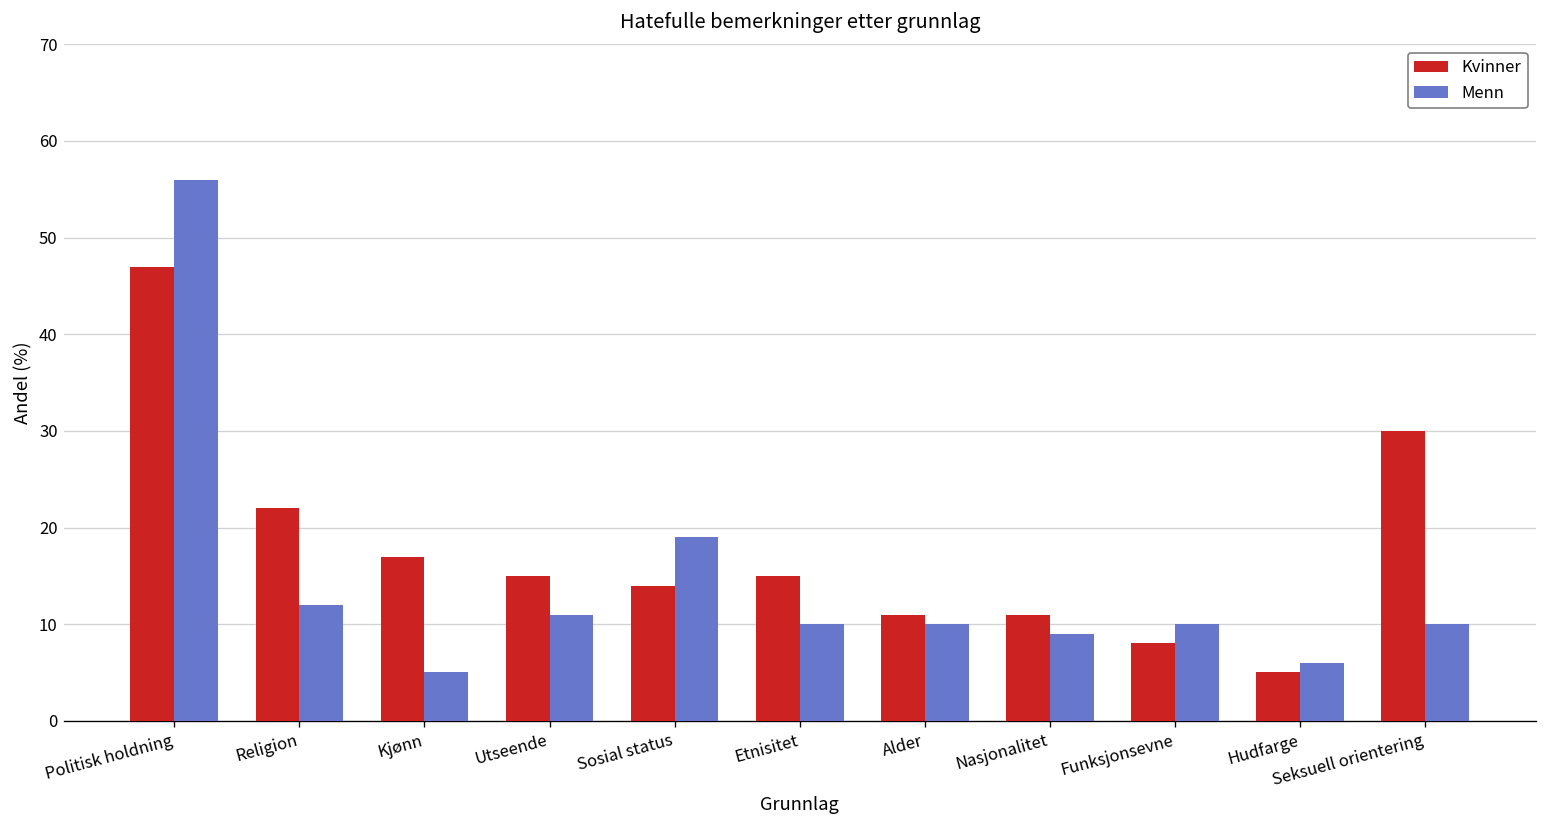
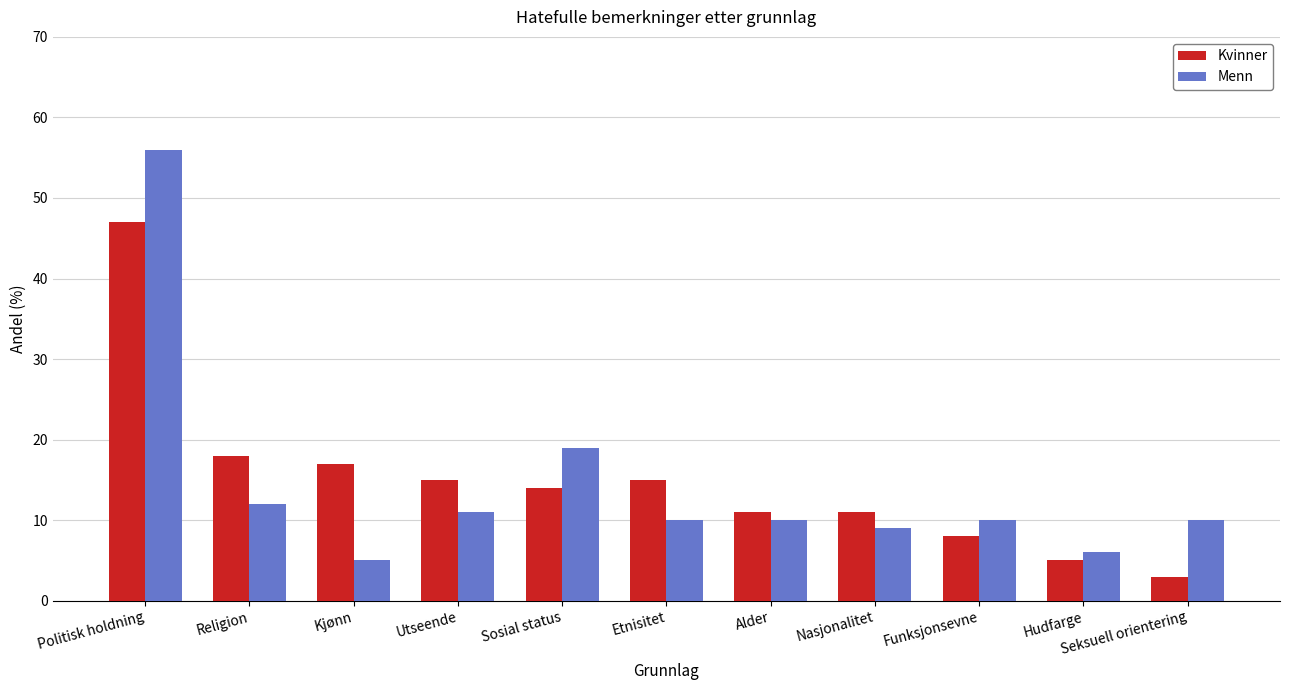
Kvinner, Religion: 22 -> 18
Kvinner, Seksuell orientering: 30 -> 3
